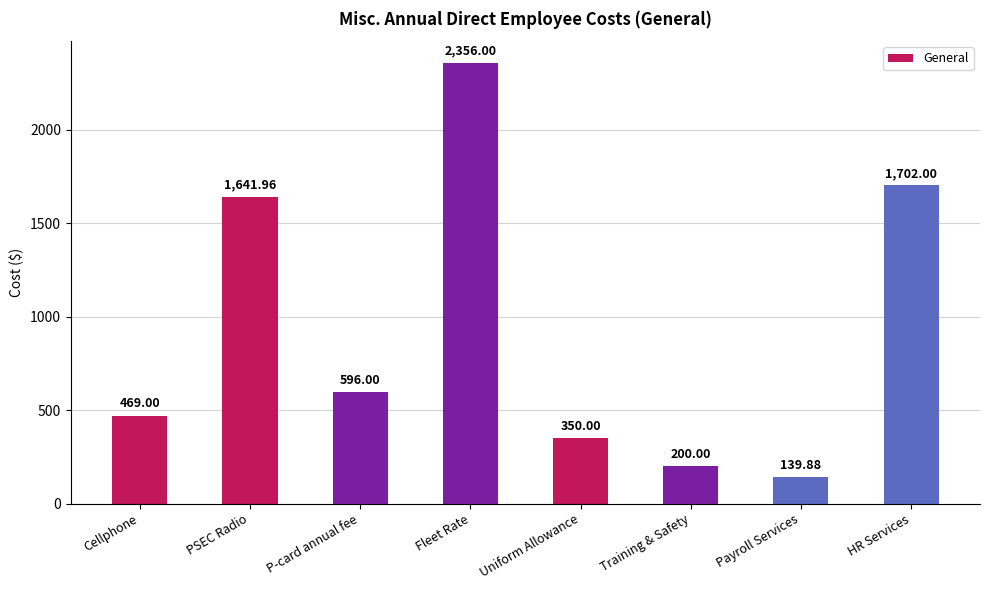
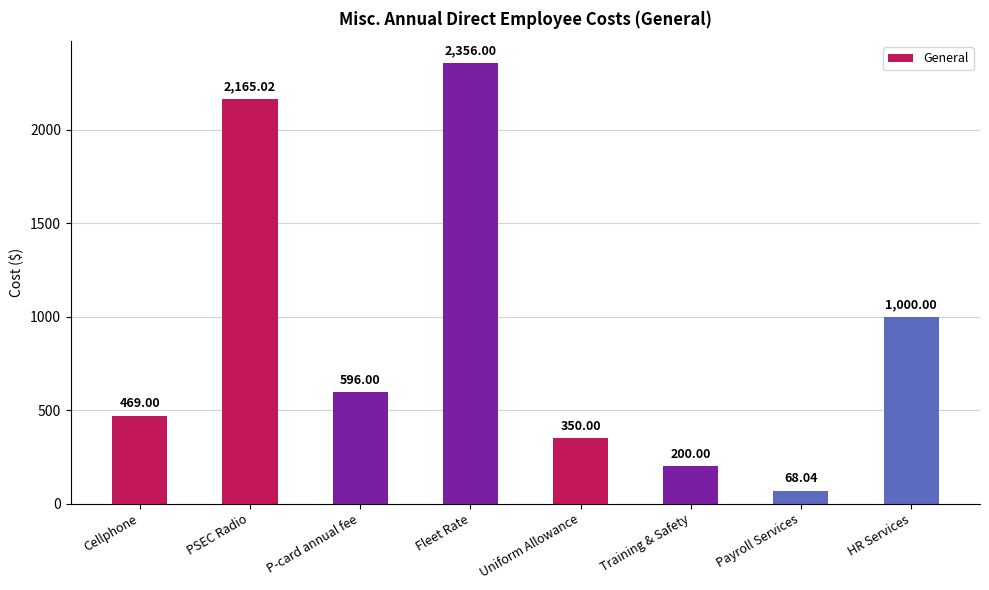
PSEC Radio: 1,641.96 -> 2,165.02
Payroll Services: 139.88 -> 68.04
HR Services: 1,702.00 -> 1,000.00
